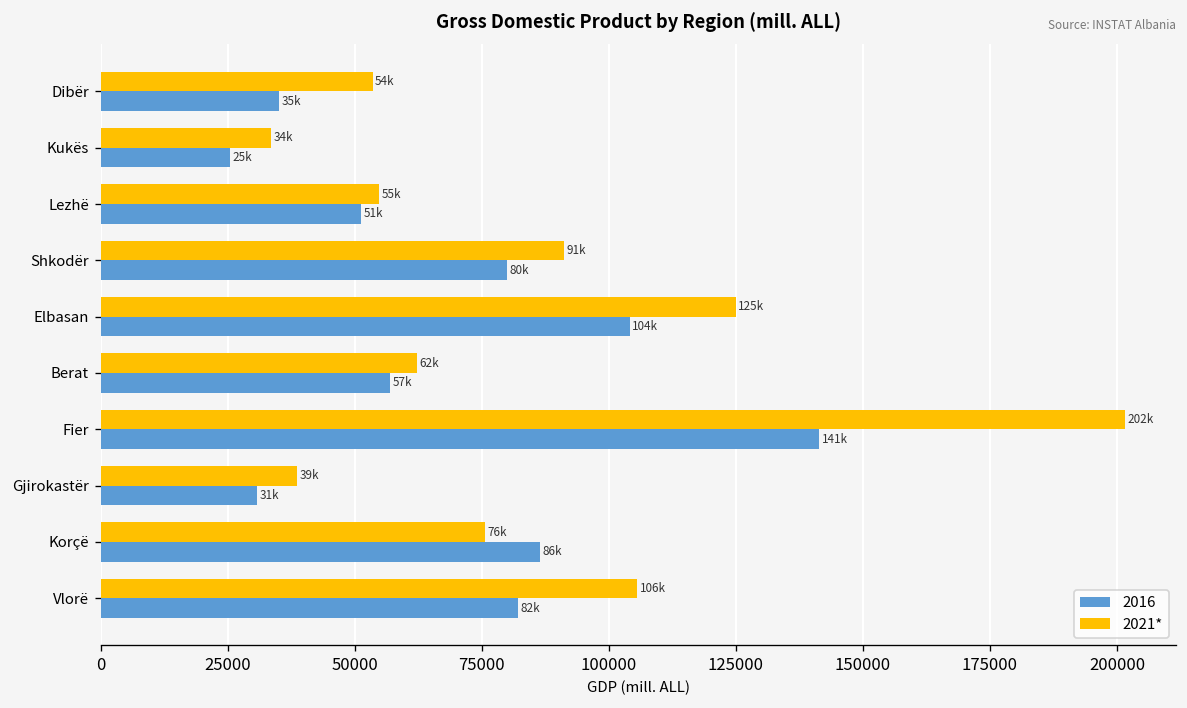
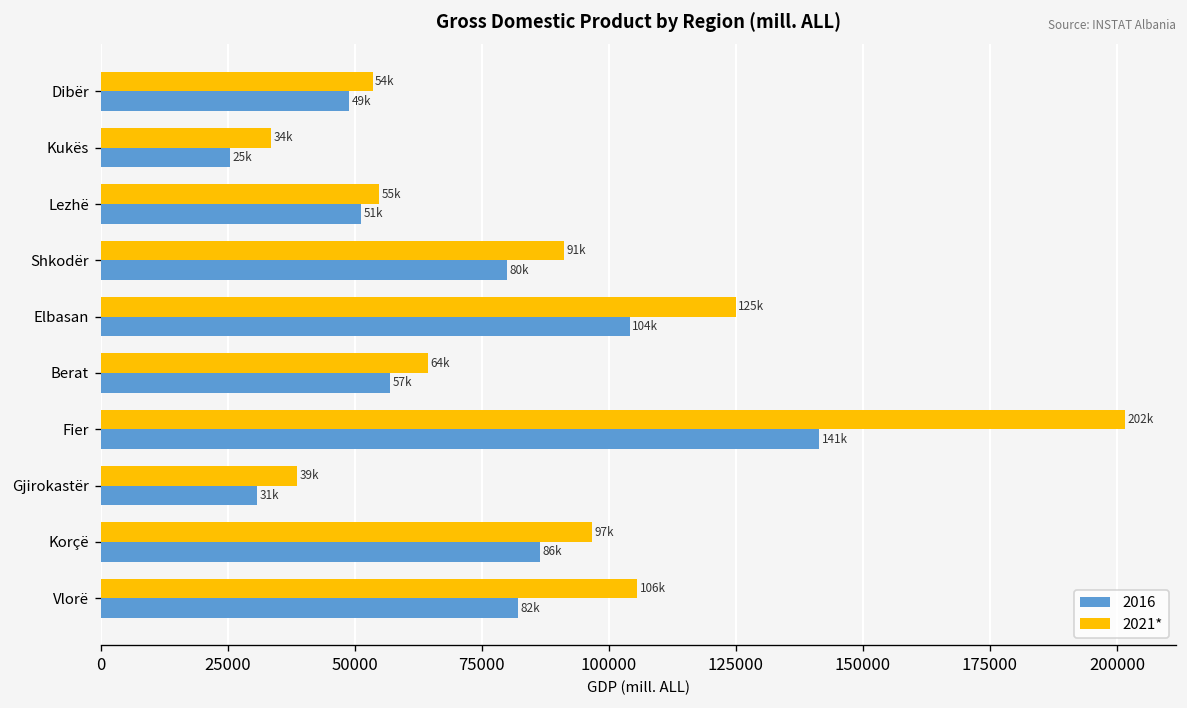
2016, Dibër: 35k -> 49k
2021*, Berat: 62k -> 64k
2021*, Korçë: 76k -> 97k
